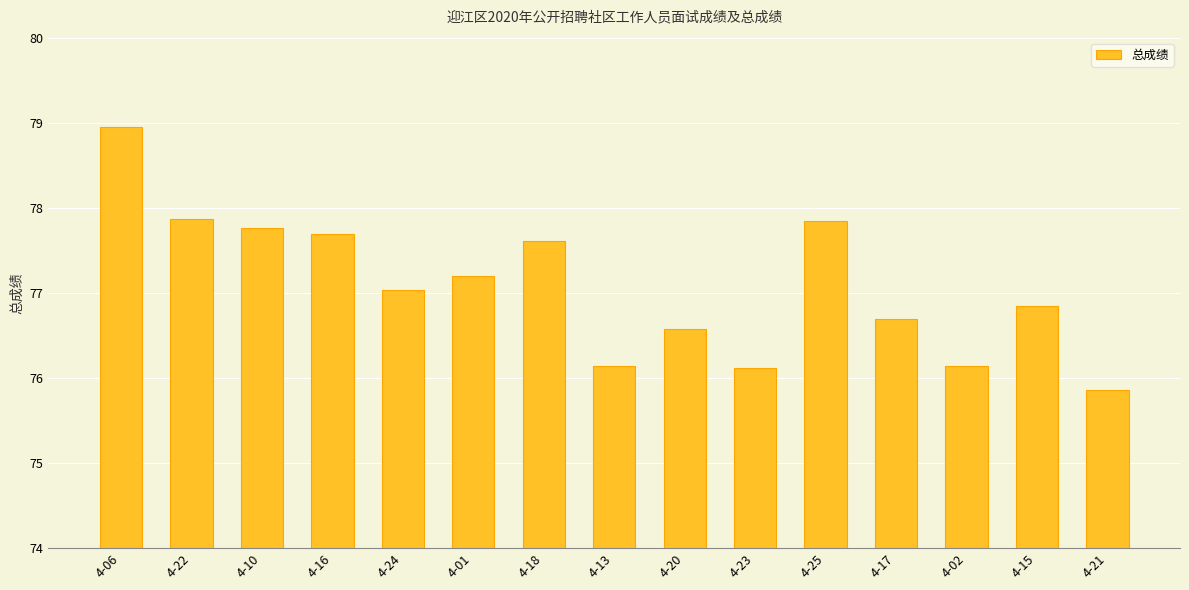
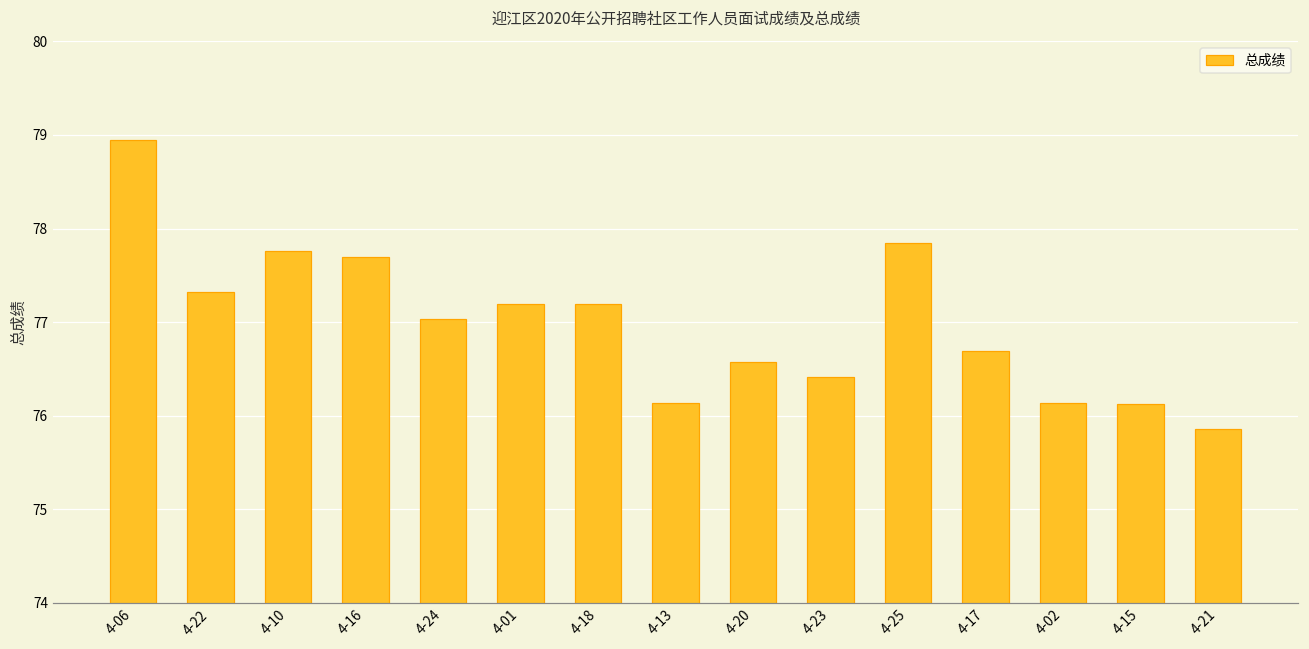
4-22: 77.9 -> 77.3
4-18: 77.6 -> 77.2
4-23: 76.1 -> 76.4
4-15: 76.9 -> 76.1
